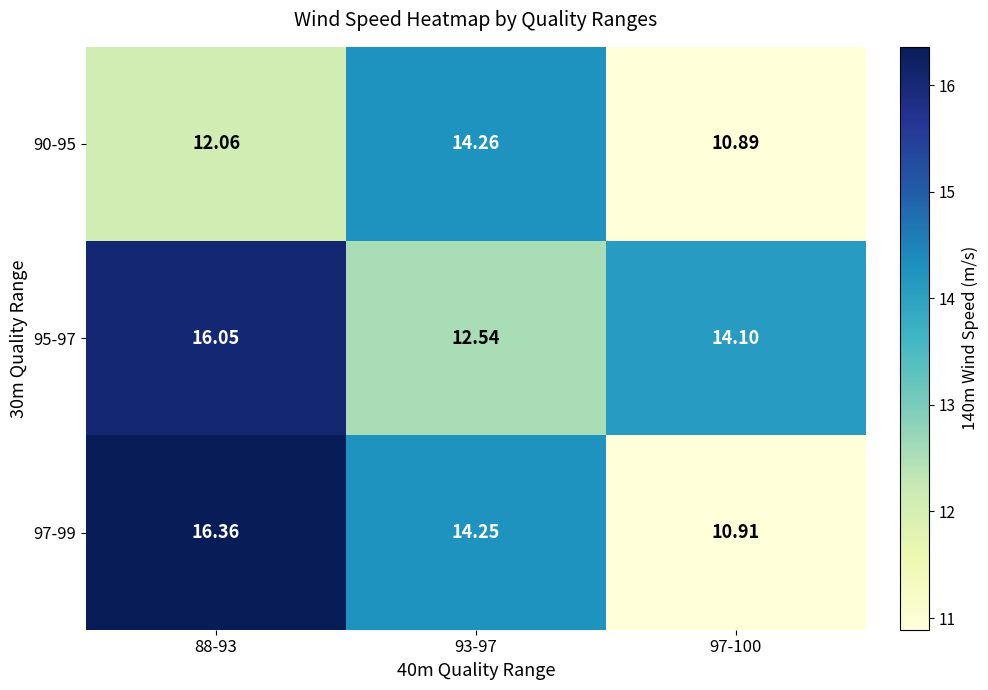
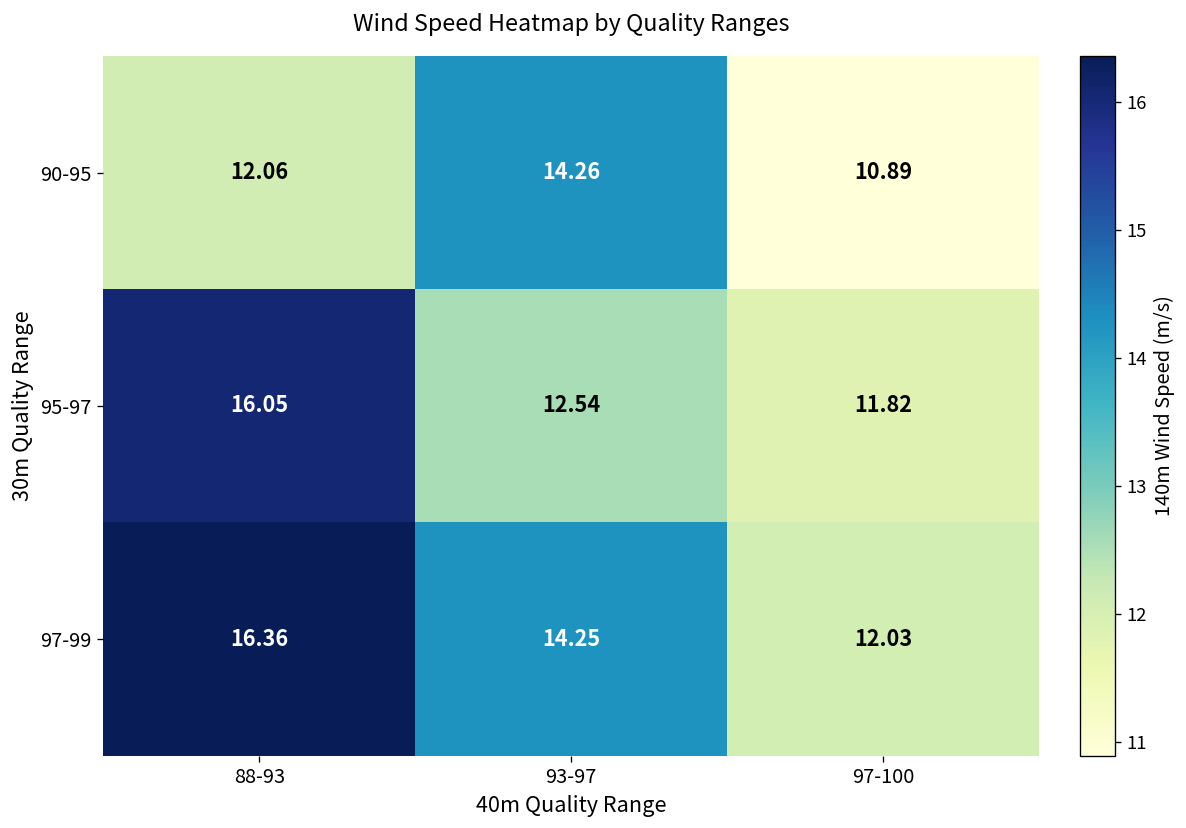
95-97, 97-100: 14.10 -> 11.82
97-99, 97-100: 10.91 -> 12.03
